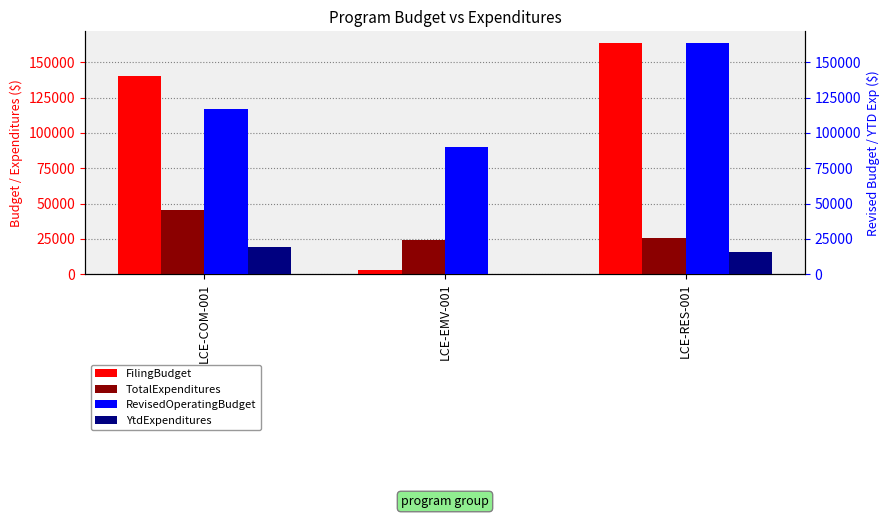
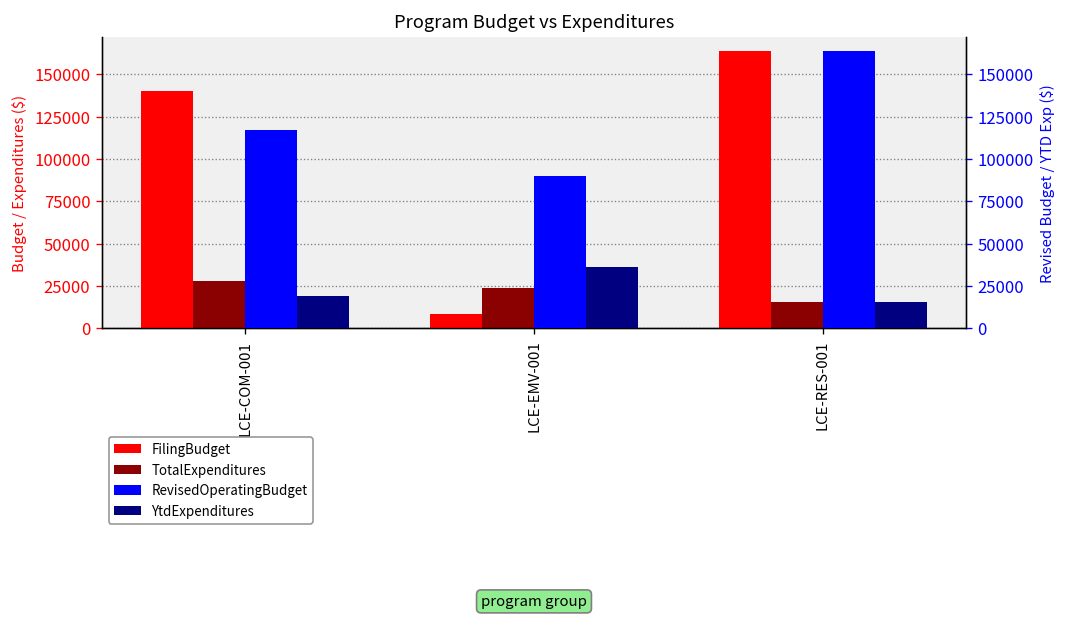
TotalExpenditures, LCE-COM-001: 45000 -> 28000
FilingBudget, LCE-EMV-001: 3000 -> 9000
TotalExpenditures, LCE-RES-001: 25000 -> 16000
YtdExpenditures, LCE-EMV-001: 0 -> 36000
